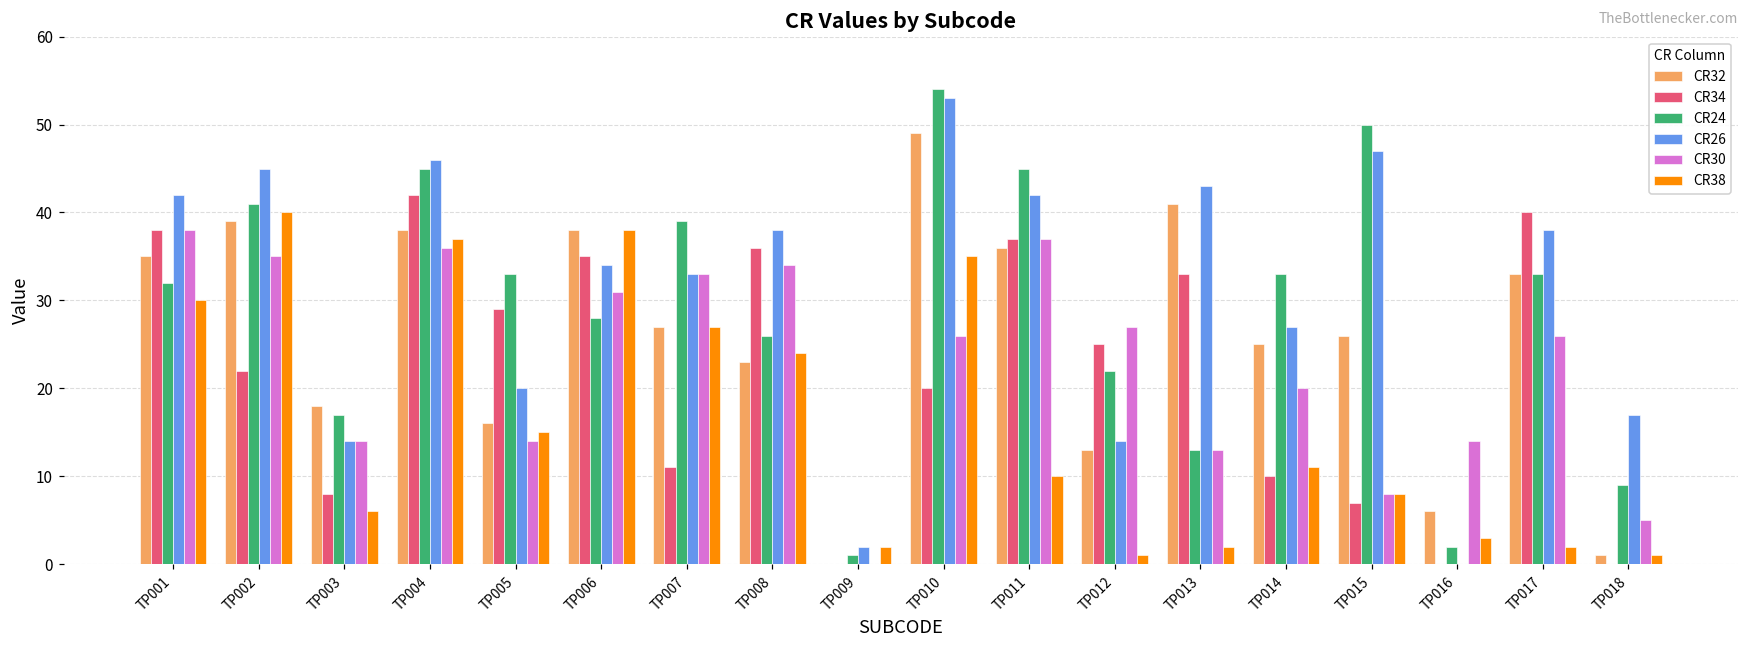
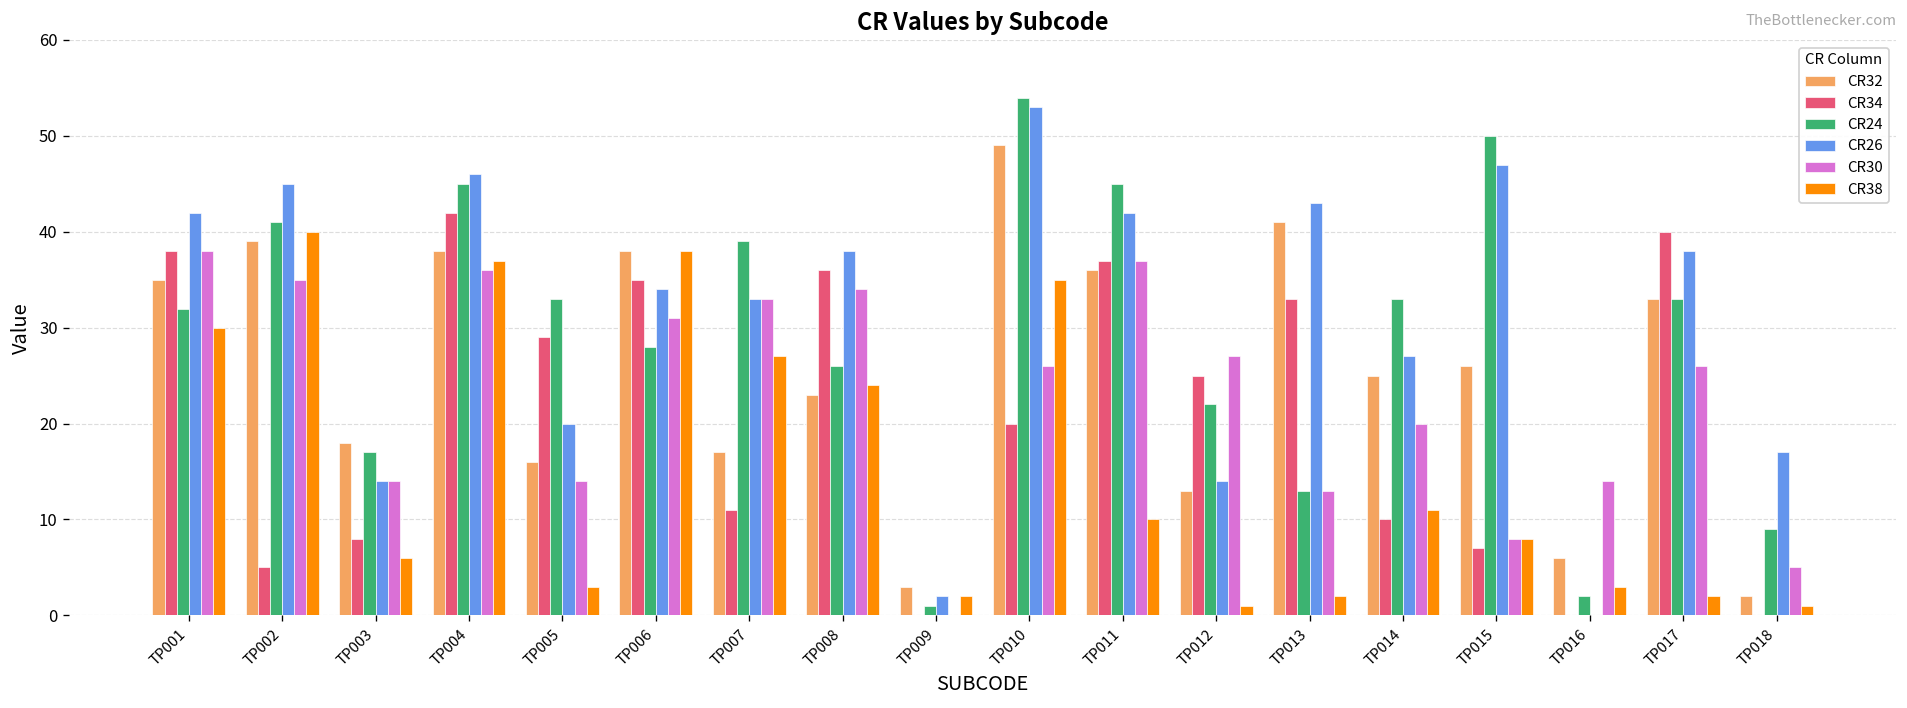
CR34, TP002: 22 -> 5
CR38, TP005: 15 -> 3
CR32, TP007: 27 -> 17
CR32, TP009: 0 -> 3
CR32, TP018: 1 -> 2
